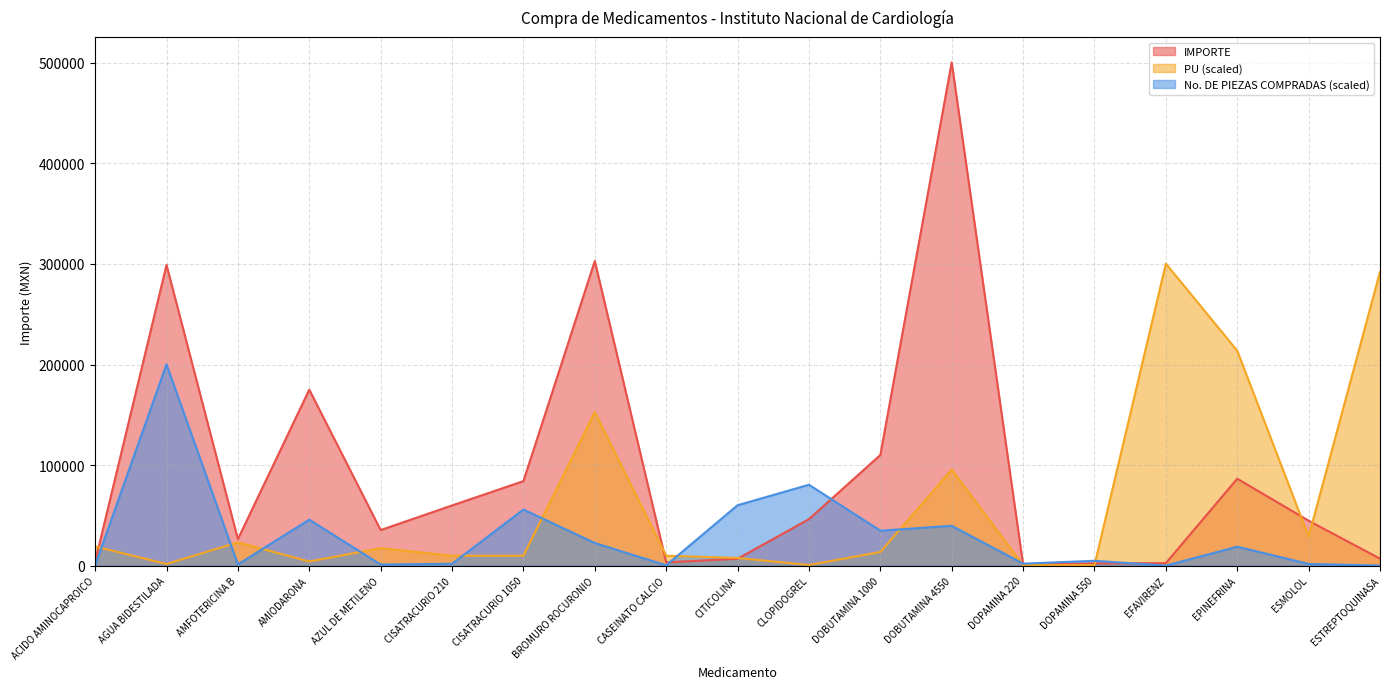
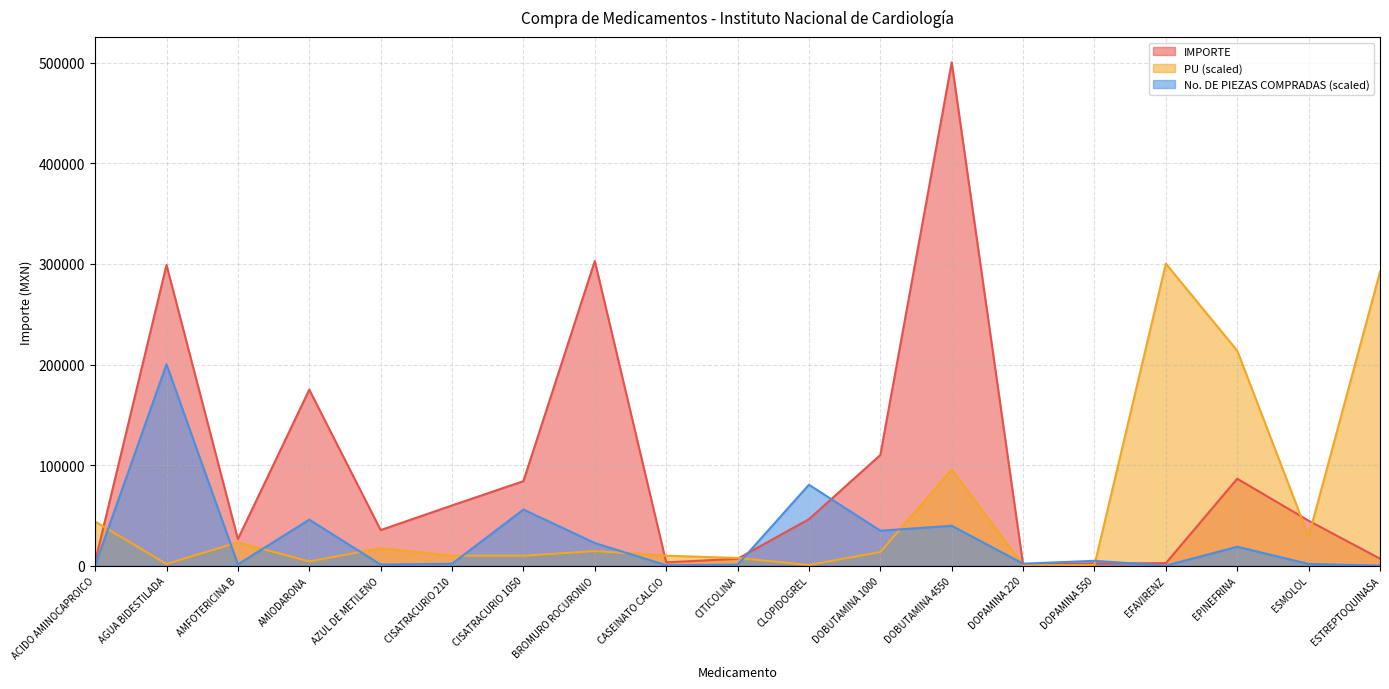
PU (scaled), ACIDO AMINOCAPROICO: 19000 -> 44000
PU (scaled), BROMURO ROCURONIO: 153000 -> 14000
No. DE PIEZAS COMPRADAS (scaled), CITICOLINA: 60000 -> 1000
